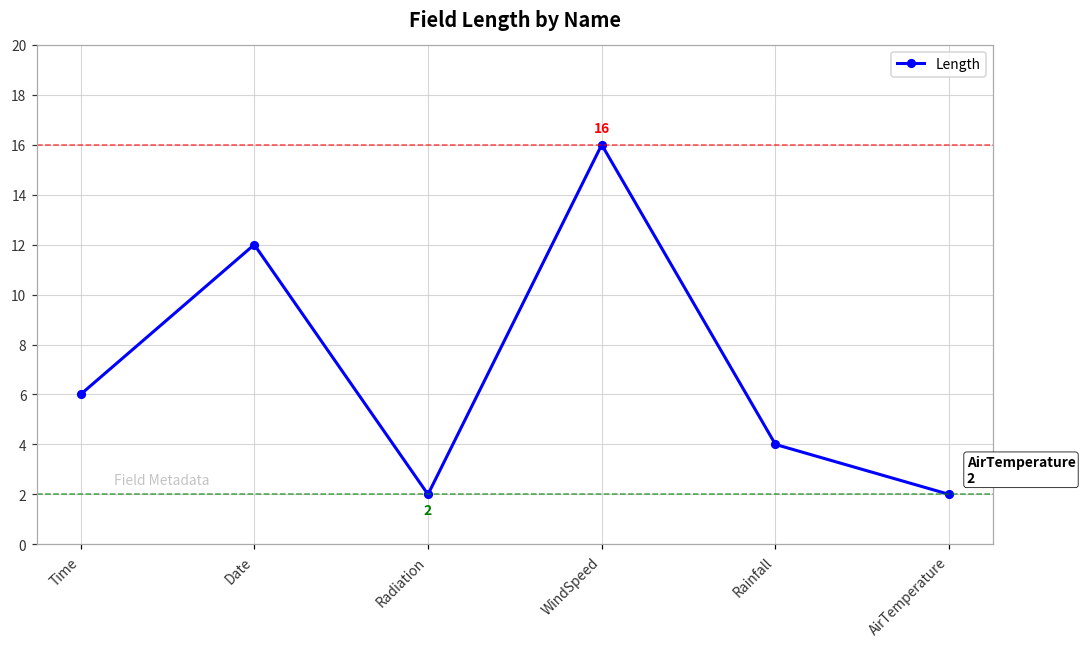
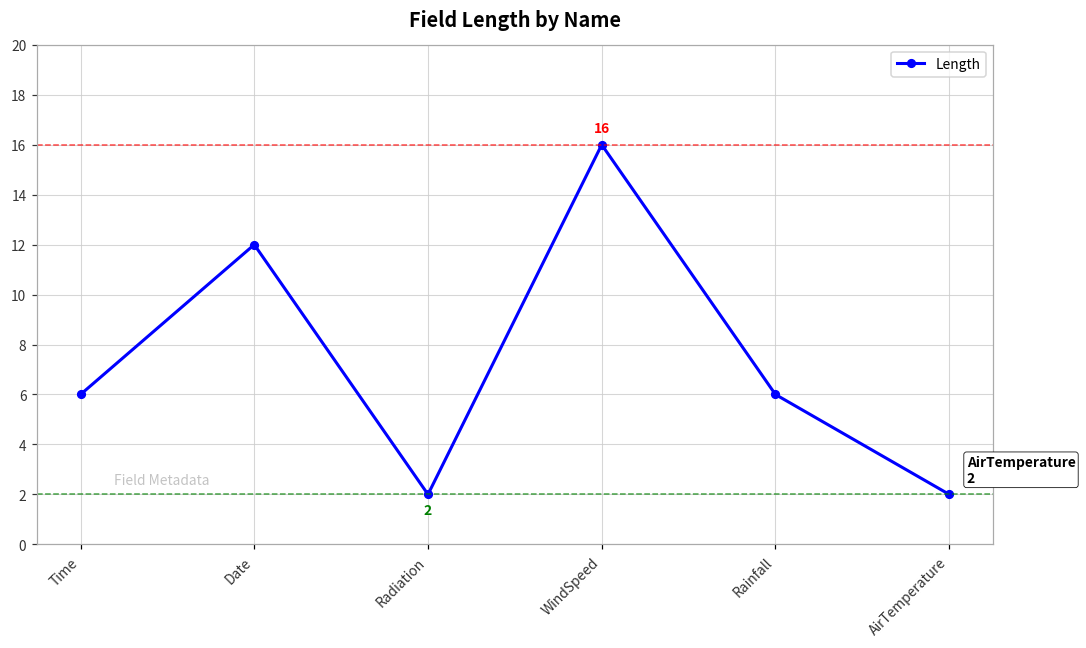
Rainfall: 4 -> 6
